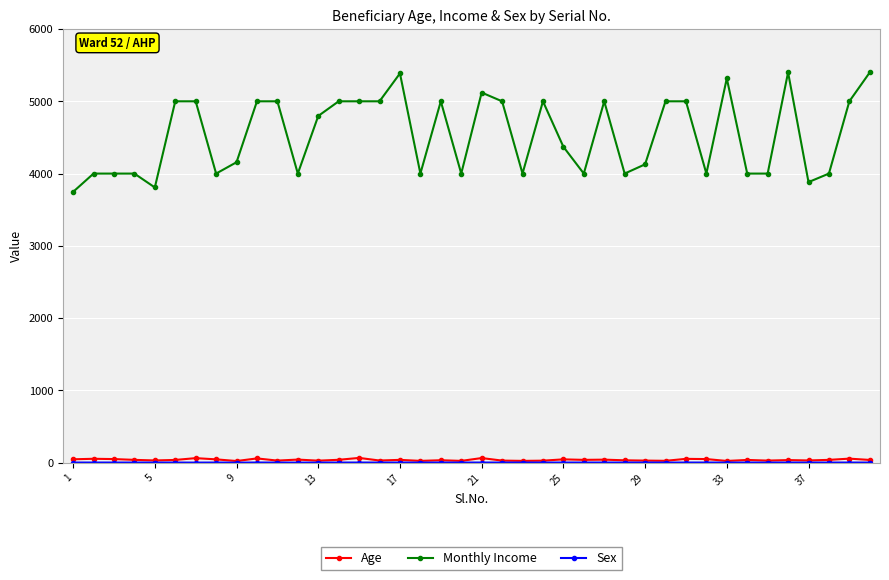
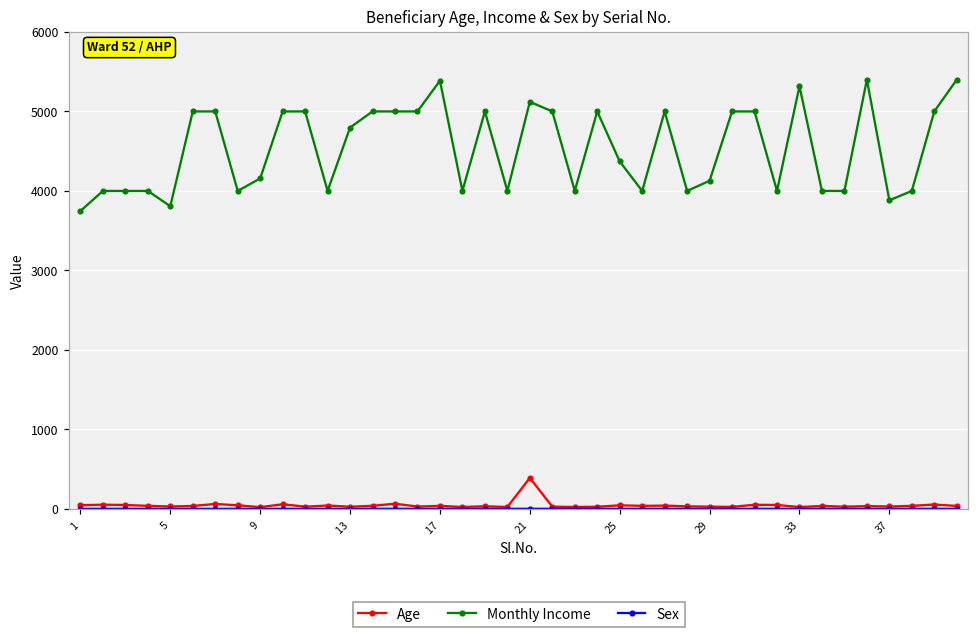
Age, 21: 100 -> 400
